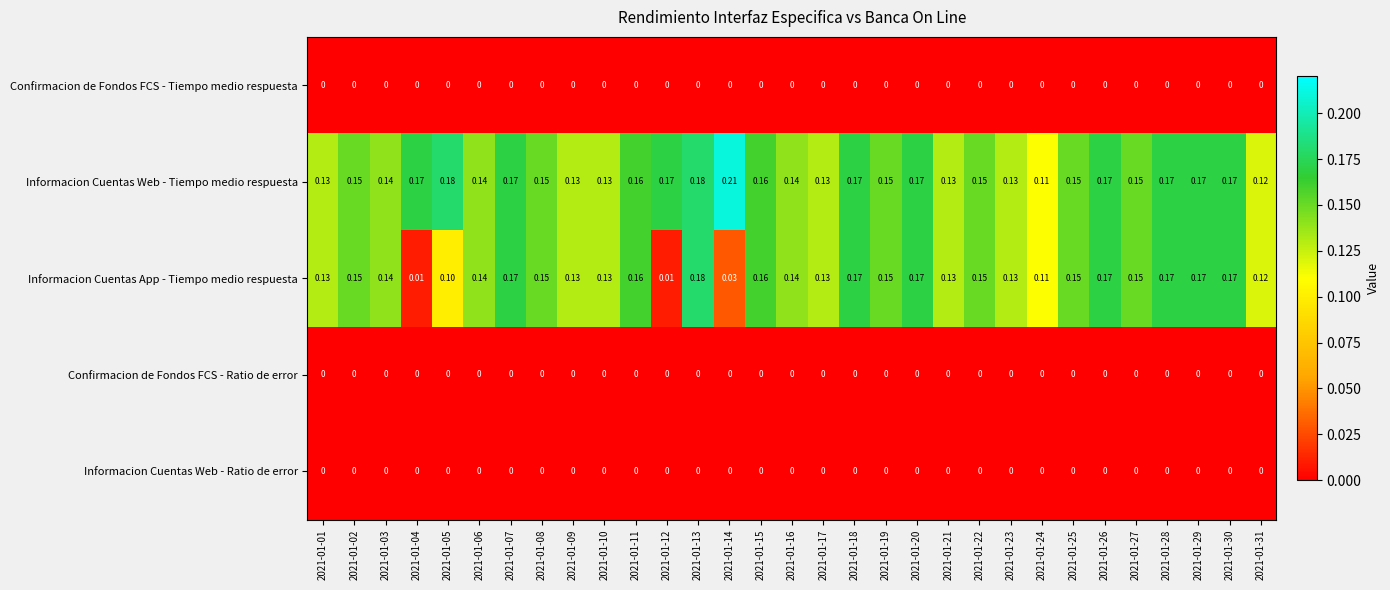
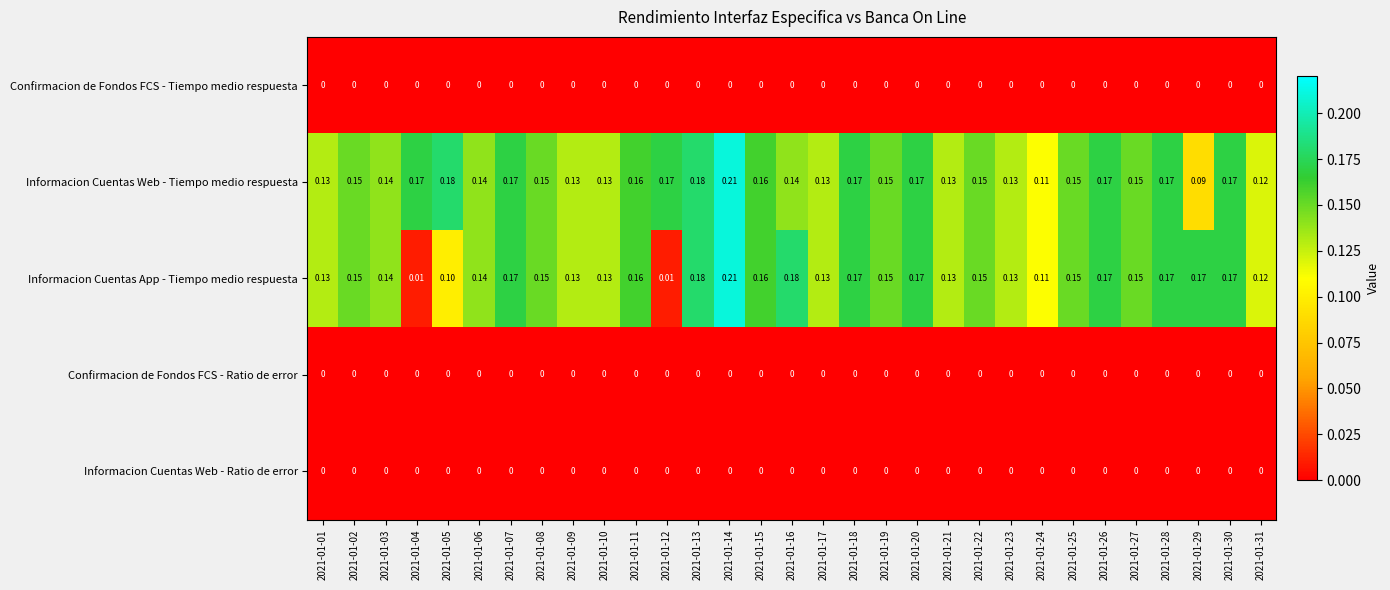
Informacion Cuentas Web - Tiempo medio respuesta, 2021-01-29: 0.17 -> 0.09
Informacion Cuentas App - Tiempo medio respuesta, 2021-01-14: 0.03 -> 0.21
Informacion Cuentas App - Tiempo medio respuesta, 2021-01-16: 0.14 -> 0.18
